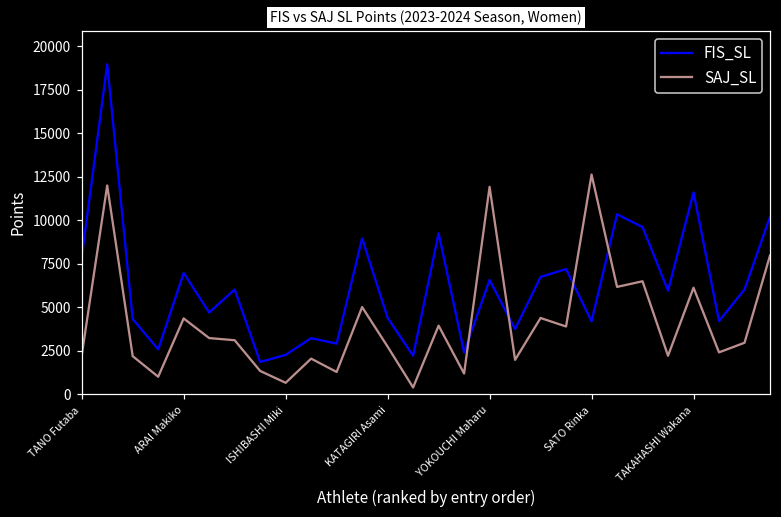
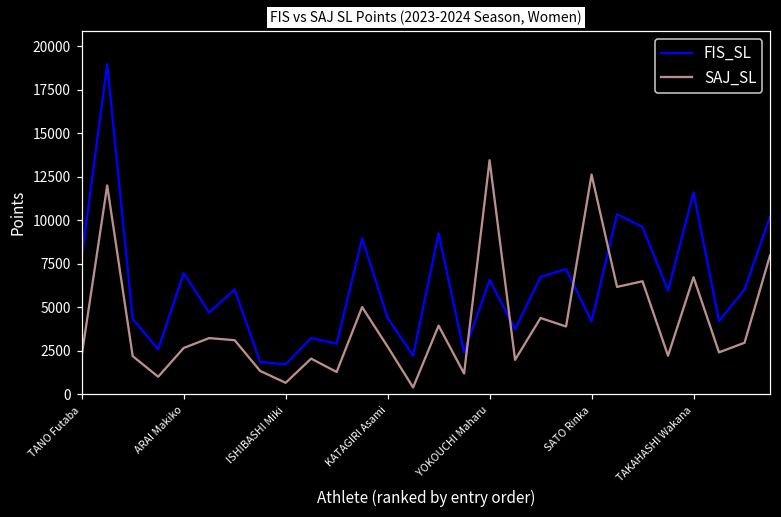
SAJ_SL, ARAI Makiko: 4400 -> 2700
FIS_SL, ISHIBASHI Miki: 2300 -> 1700
SAJ_SL, YOKOUCHI Maharu: 11900 -> 13500
SAJ_SL, TAKAHASHI Wakana: 6100 -> 6700
